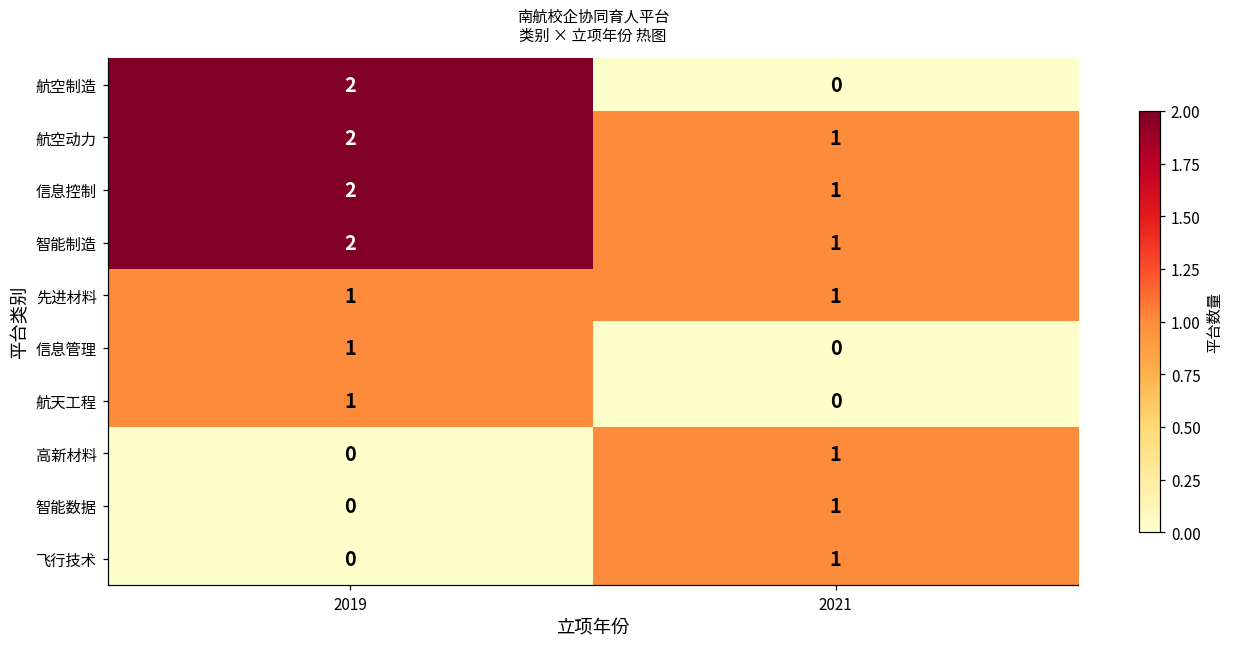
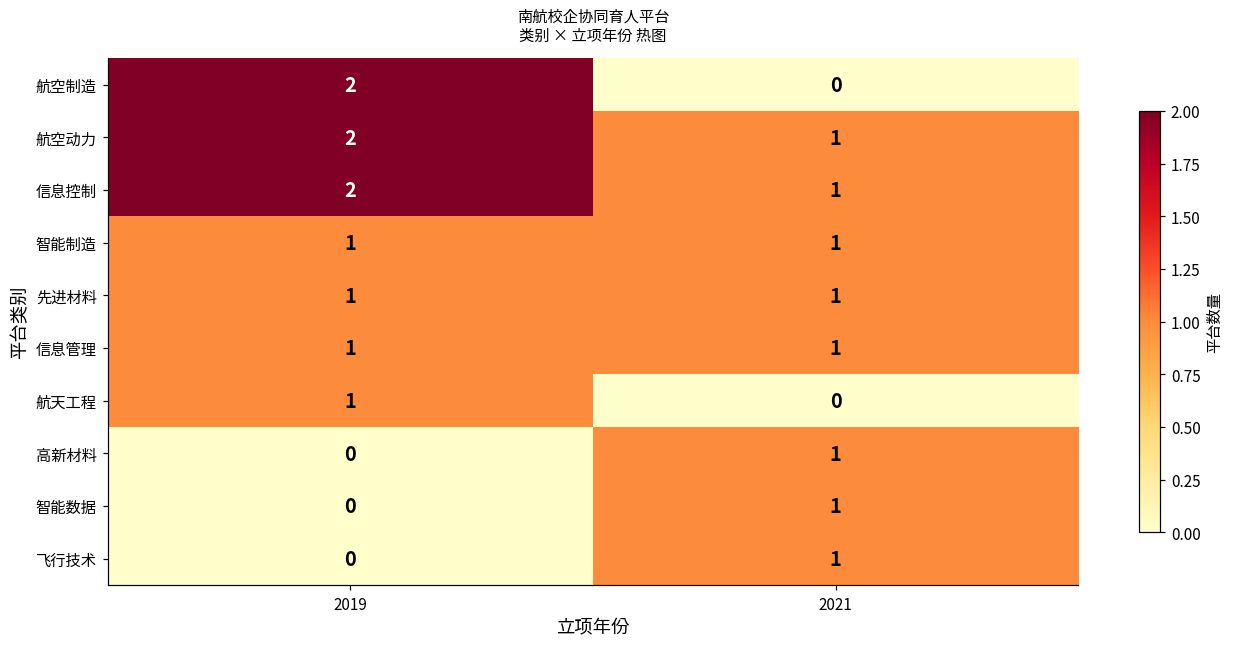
智能制造, 2019: 2 -> 1
信息管理, 2021: 0 -> 1
